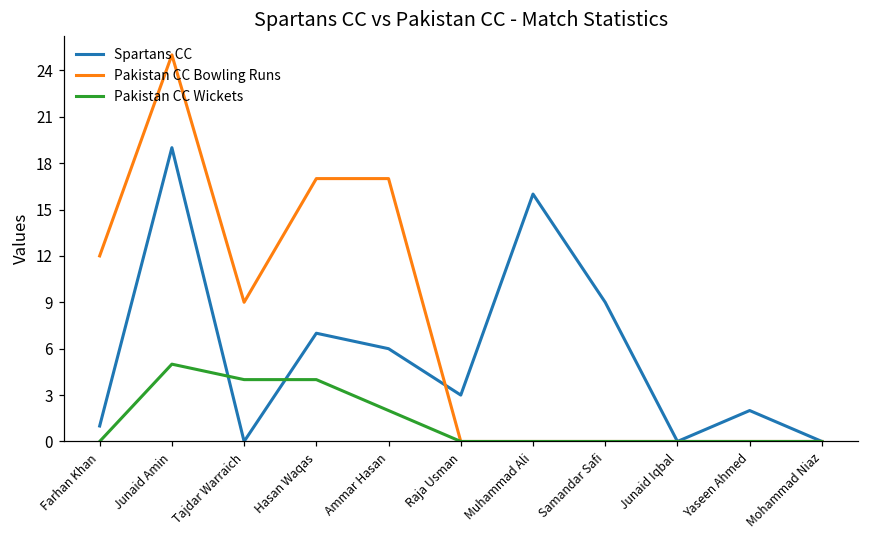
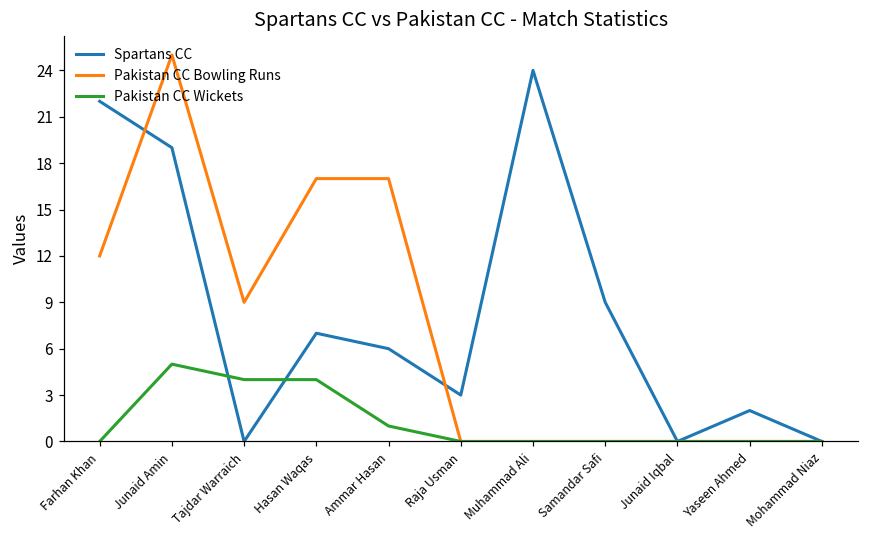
Spartans CC, Farhan Khan: 1 -> 22
Pakistan CC Wickets, Ammar Hasan: 2 -> 1
Spartans CC, Muhammad Ali: 16 -> 24
